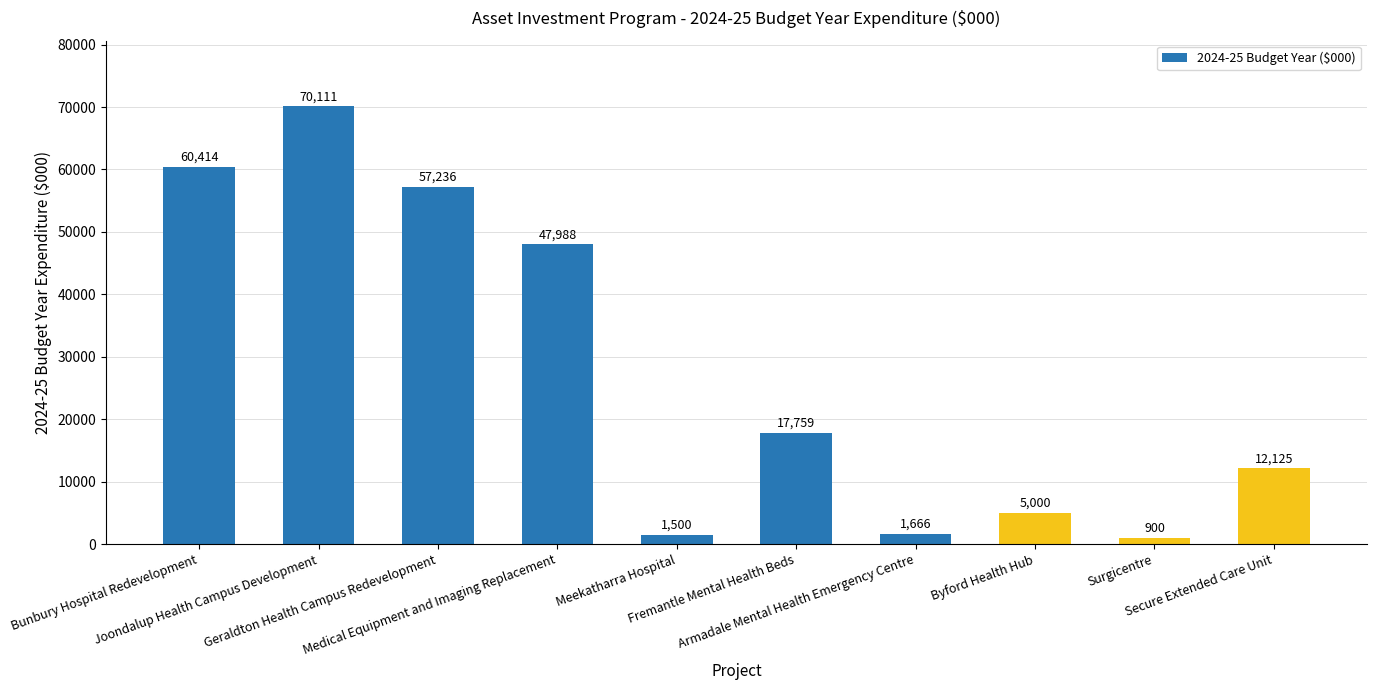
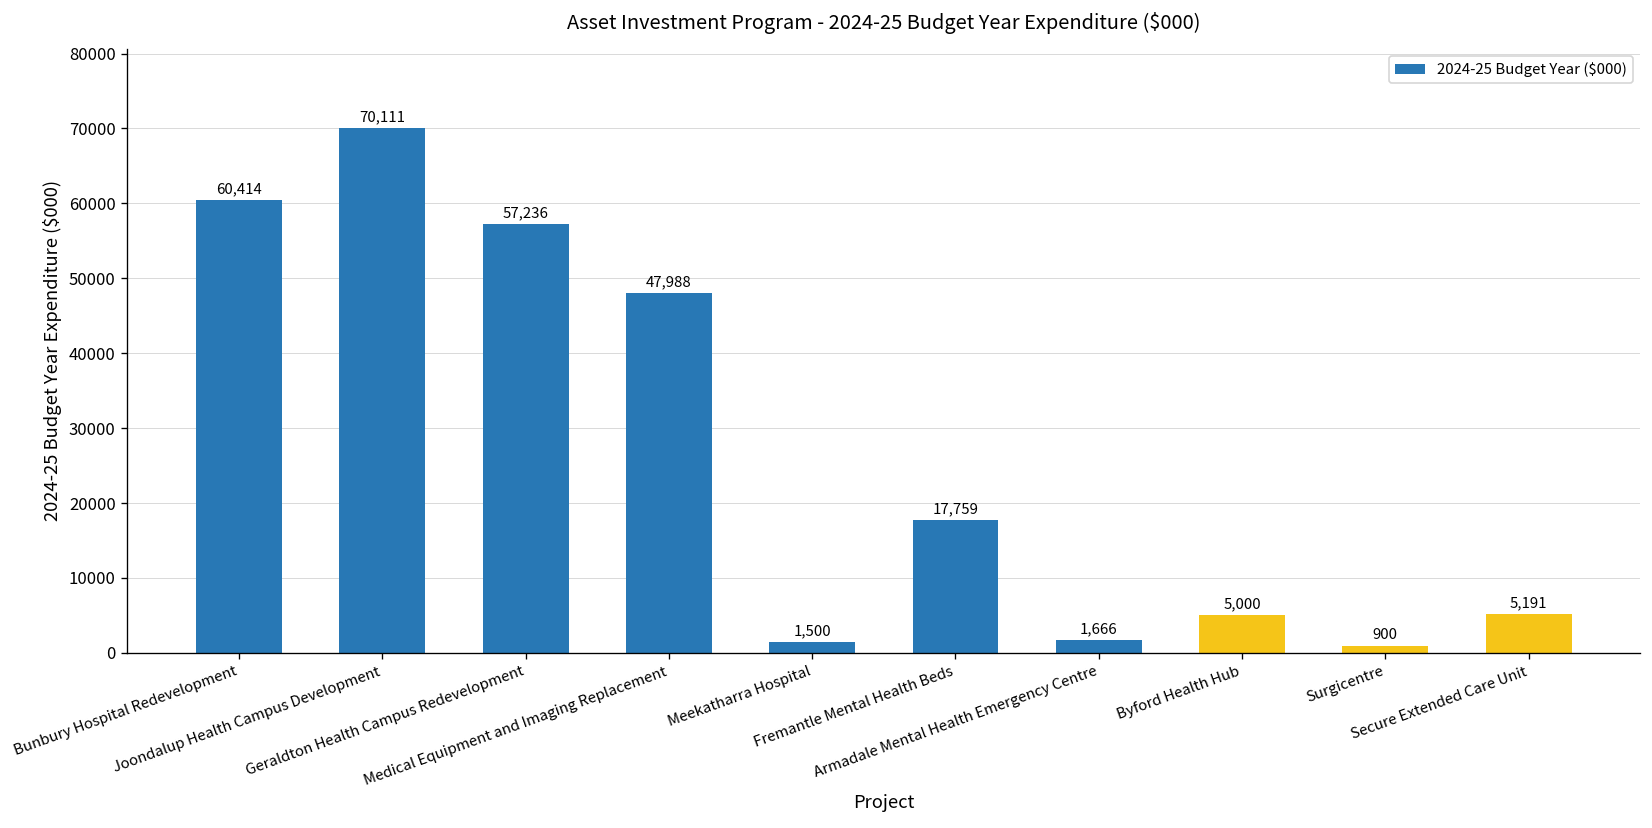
Secure Extended Care Unit: 12,125 -> 5,191
